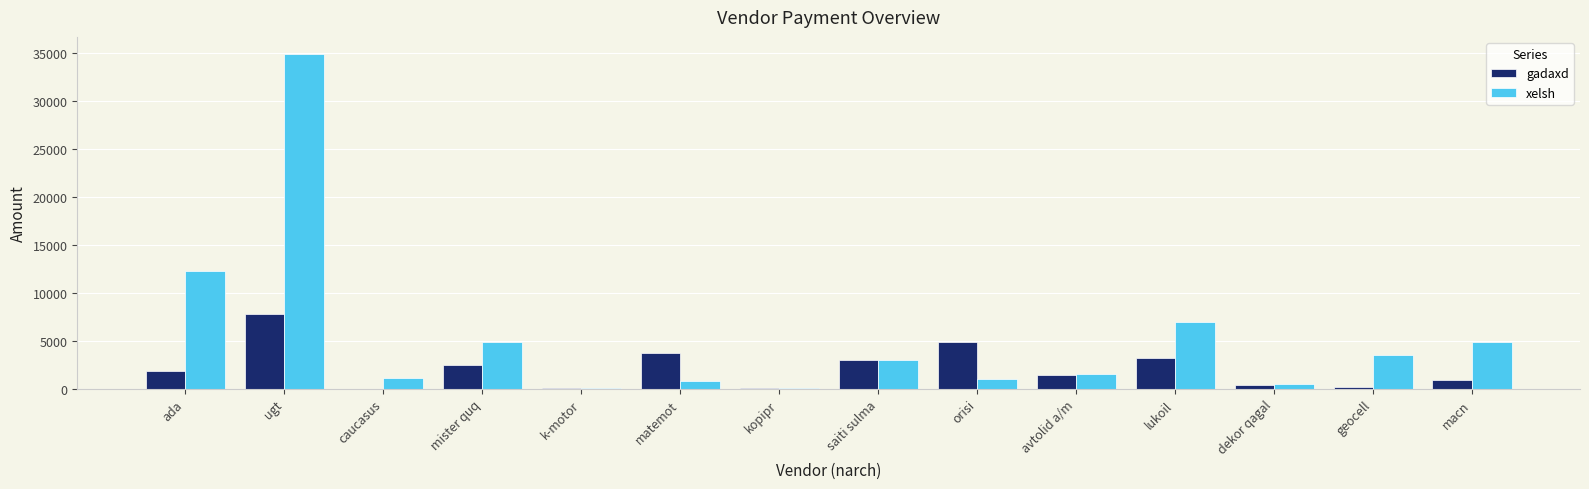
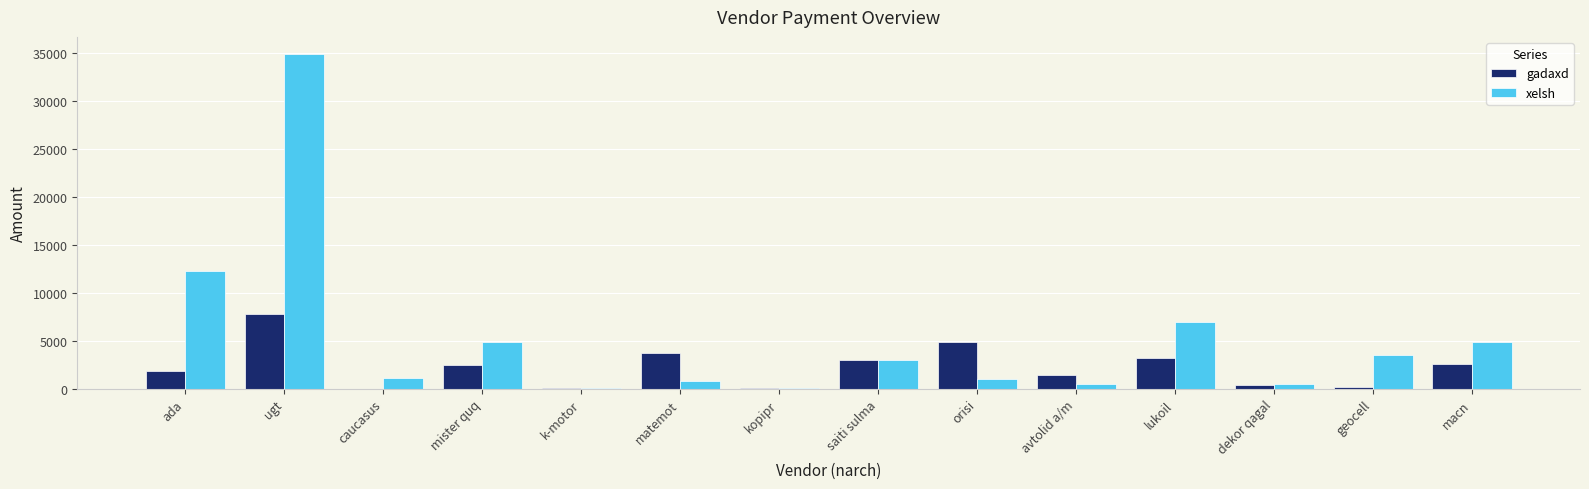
xelsh, avtolid a/m: 2000 -> 1000
gadaxd, macn: 1000 -> 3000
